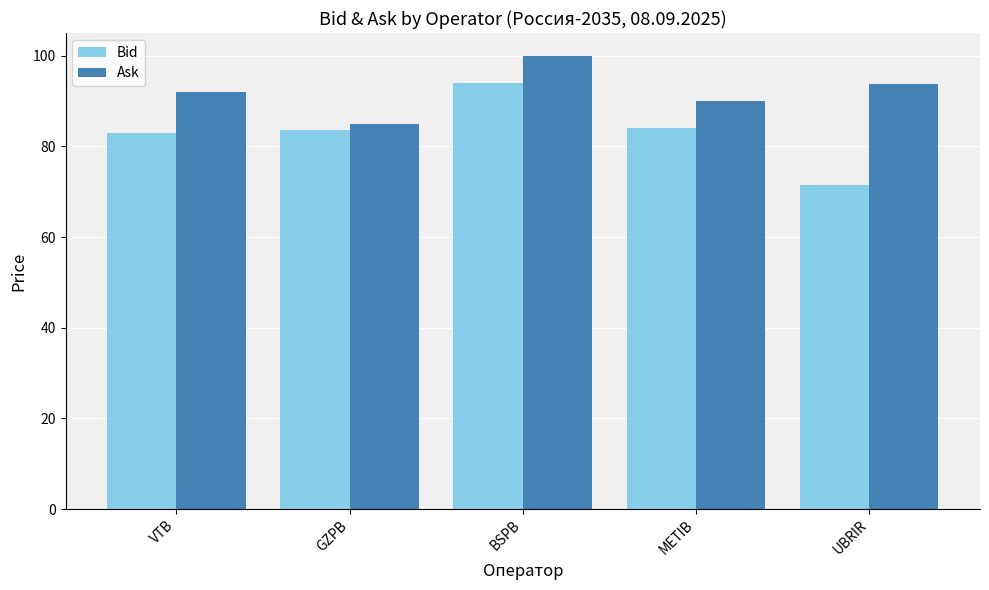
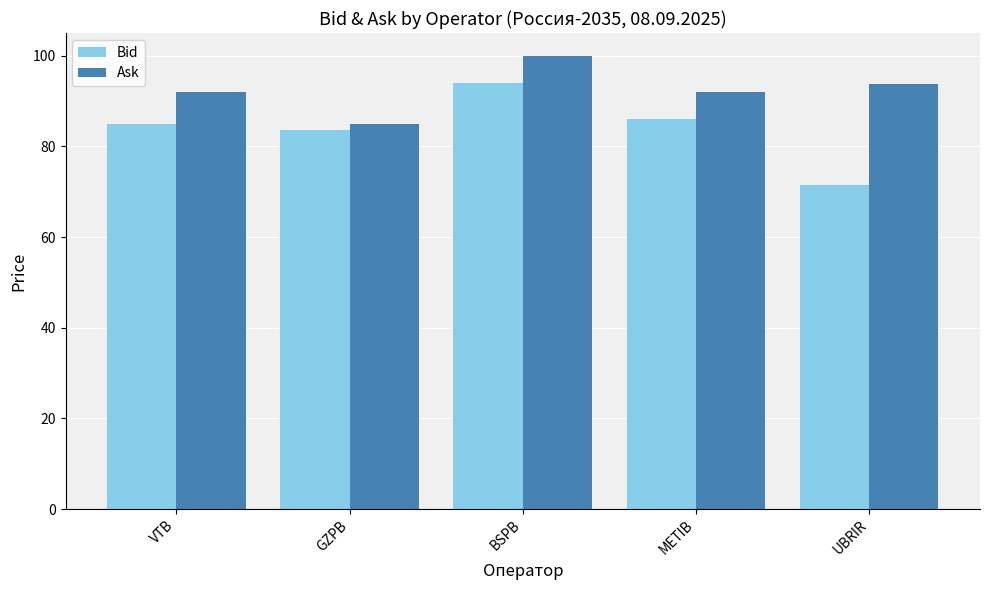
Bid, VTB: 83 -> 85
Bid, METIB: 84 -> 86
Ask, METIB: 90 -> 92
